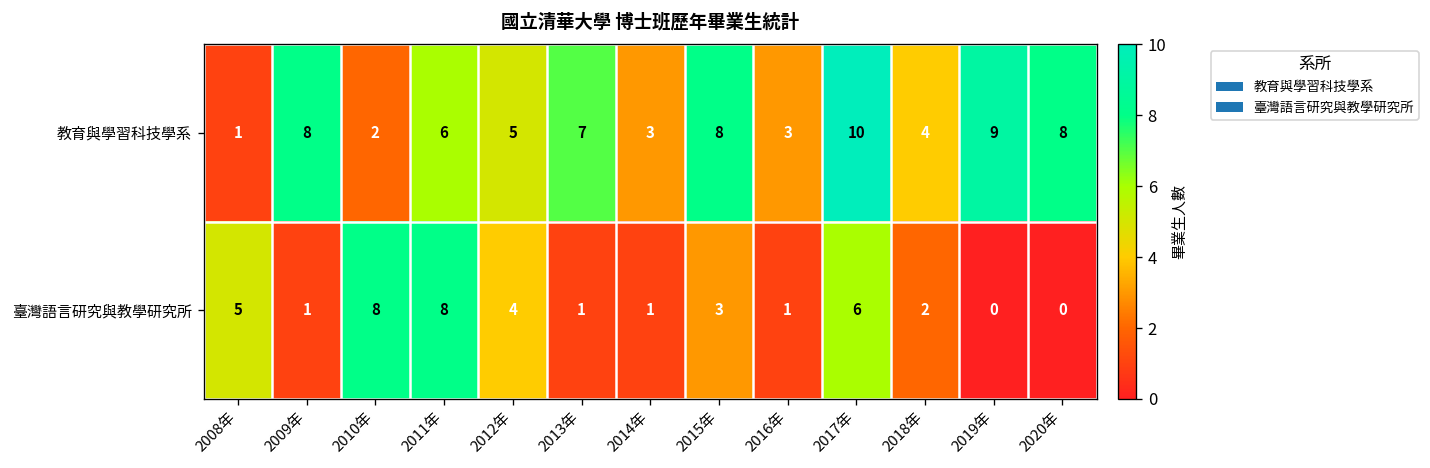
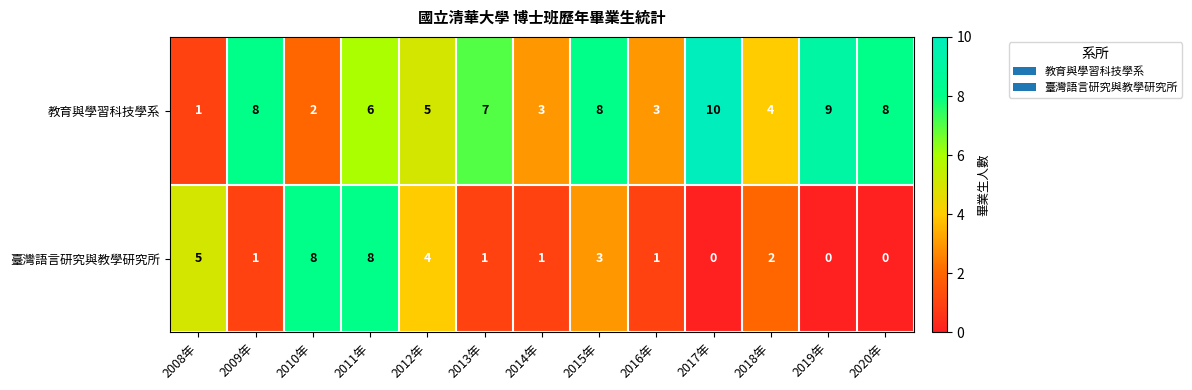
臺灣語言研究與教學研究所, 2017年: 6 -> 0
